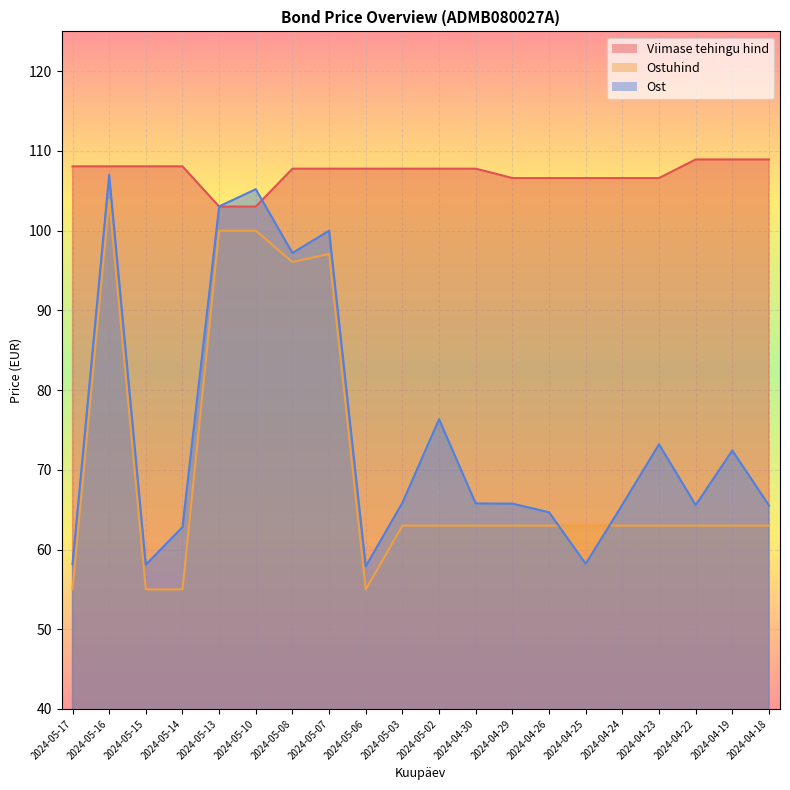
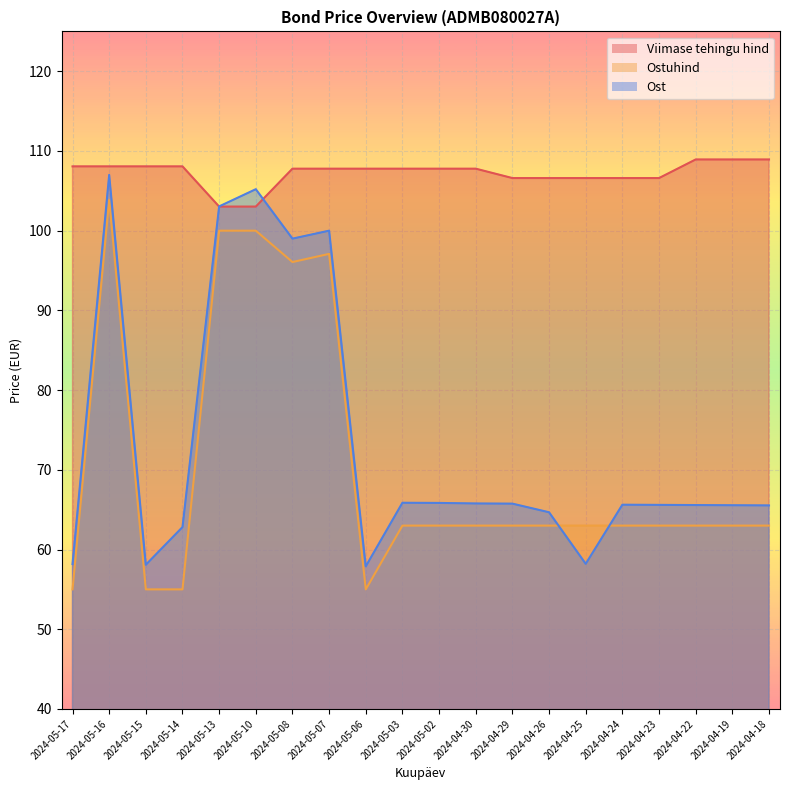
Ost, 2024-05-08: 97 -> 99
Ost, 2024-05-02: 76 -> 66
Ost, 2024-04-23: 73 -> 66
Ost, 2024-04-19: 72 -> 66
